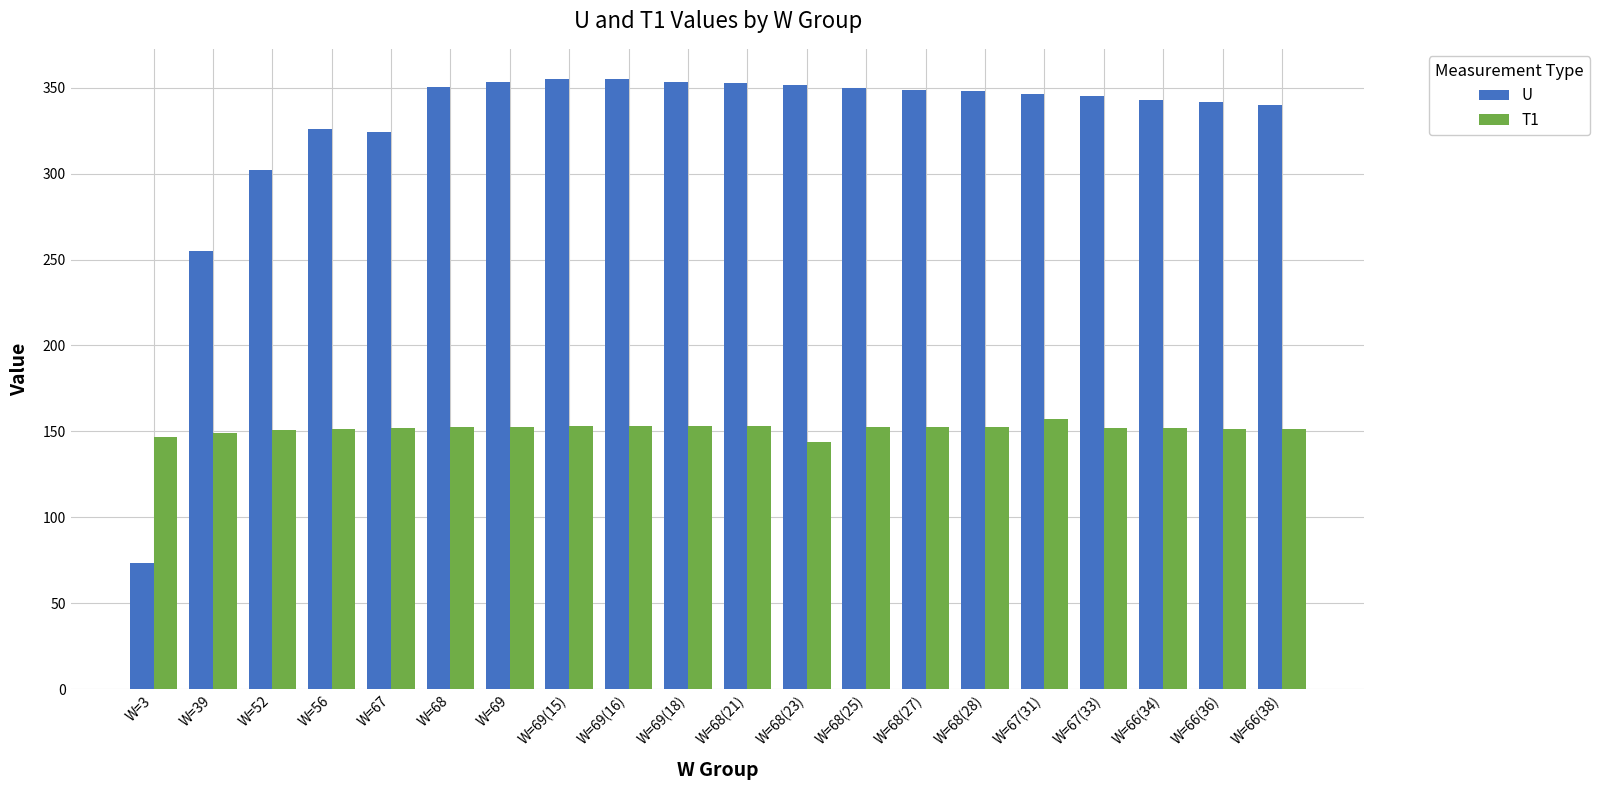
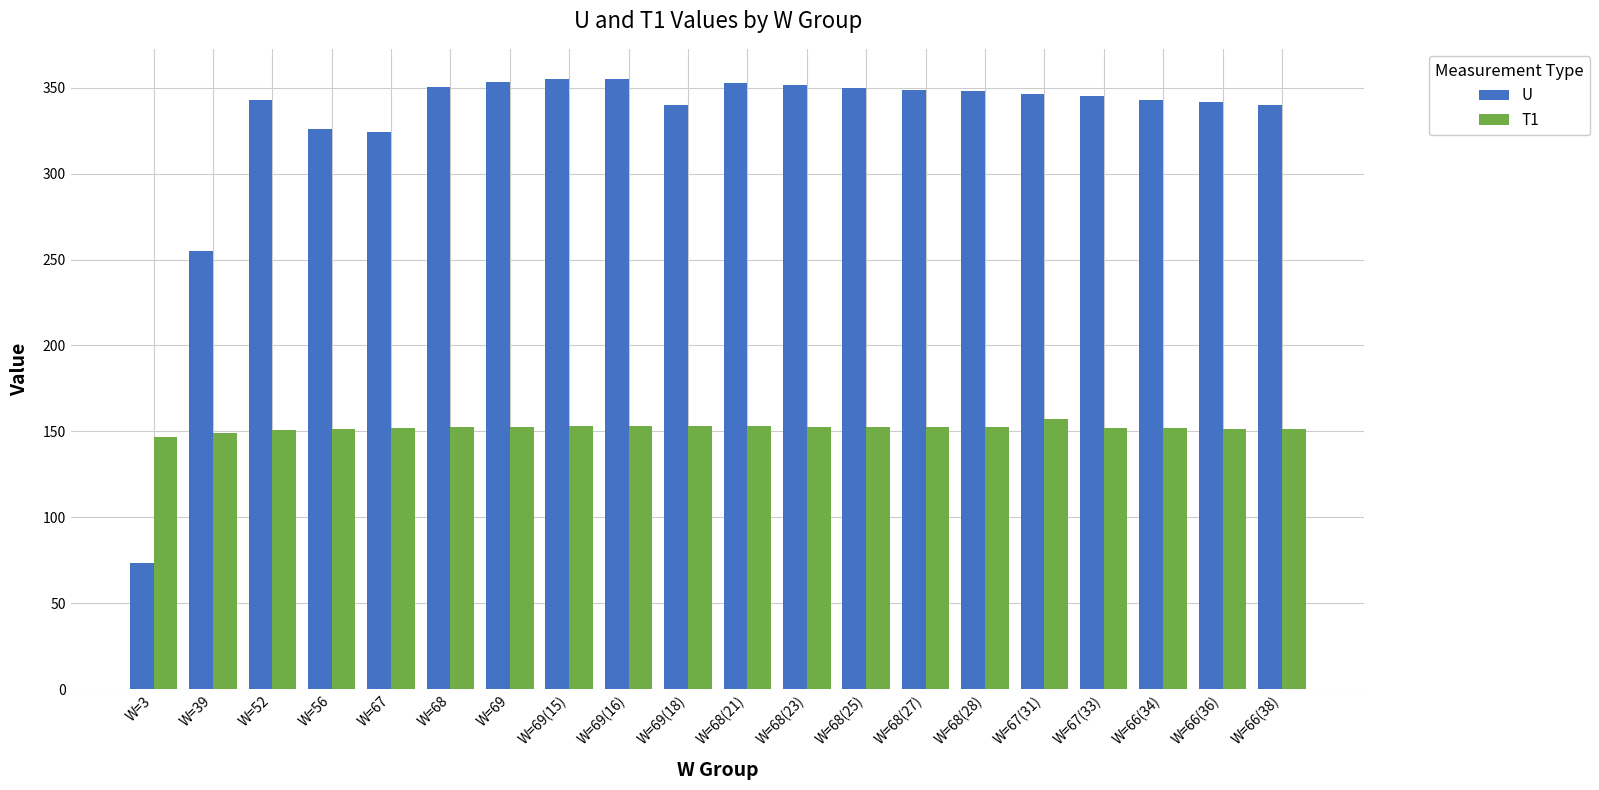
U, W=52: 302 -> 343
U, W=69(18): 354 -> 340
T1, W=68(23): 144 -> 153
